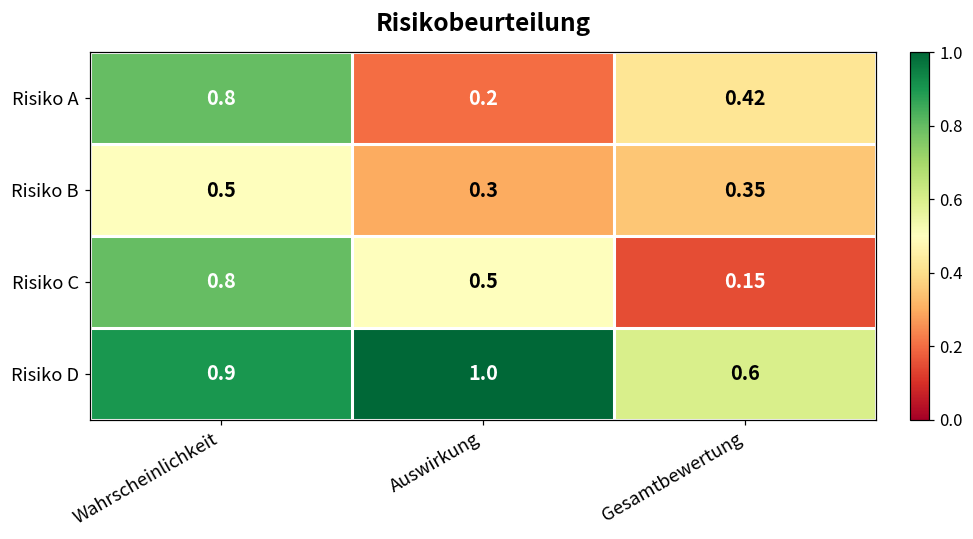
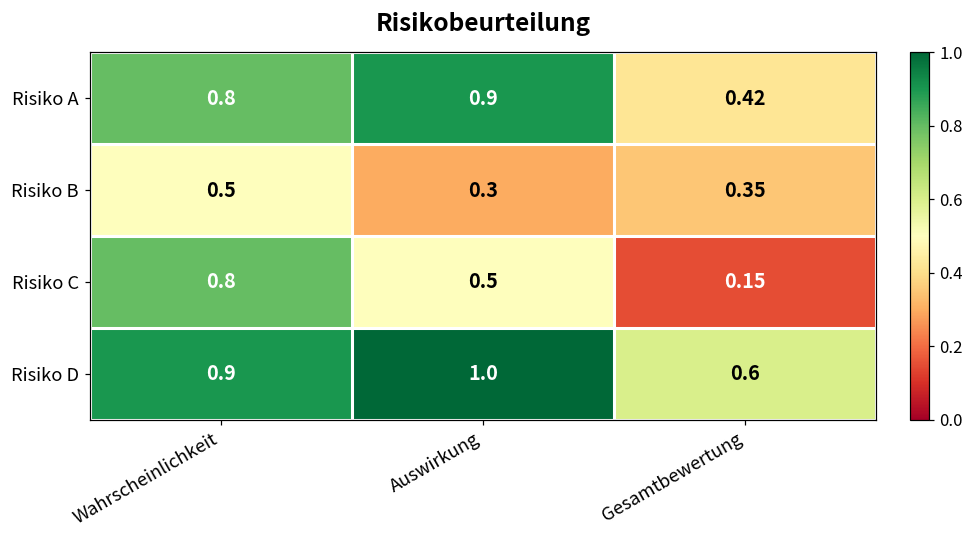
Risiko A, Auswirkung: 0.2 -> 0.9
